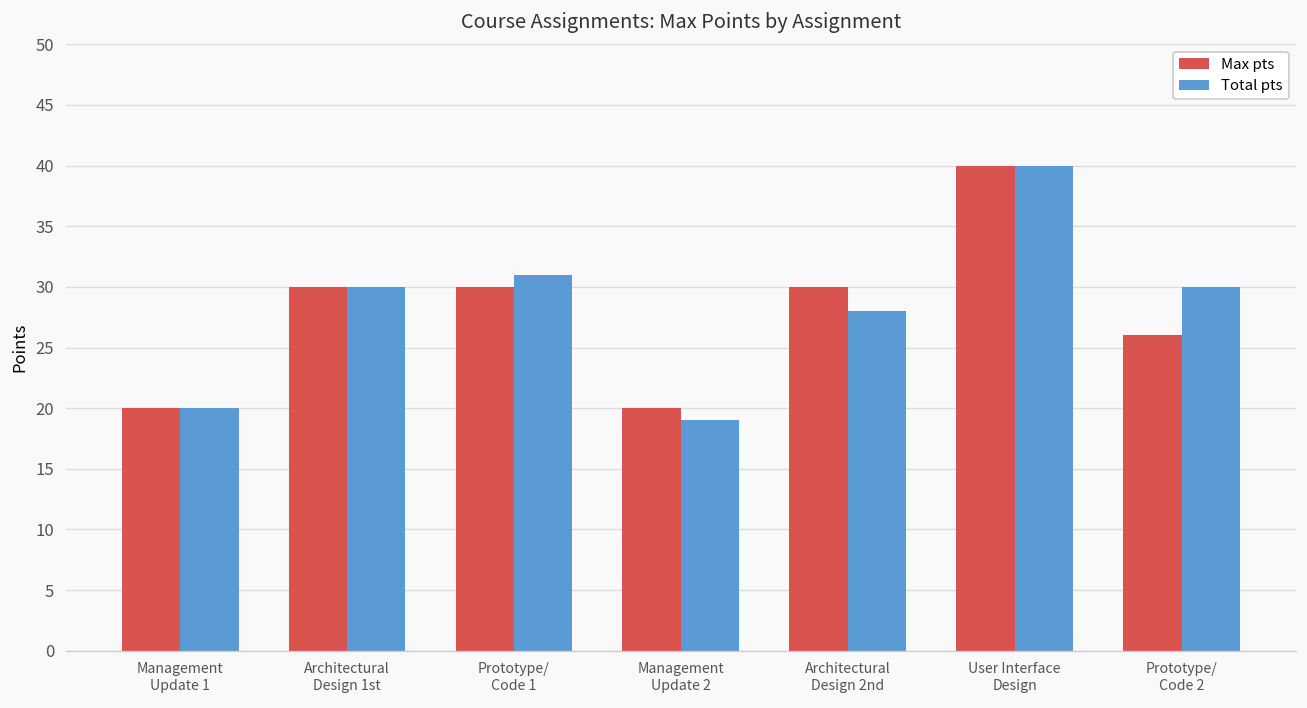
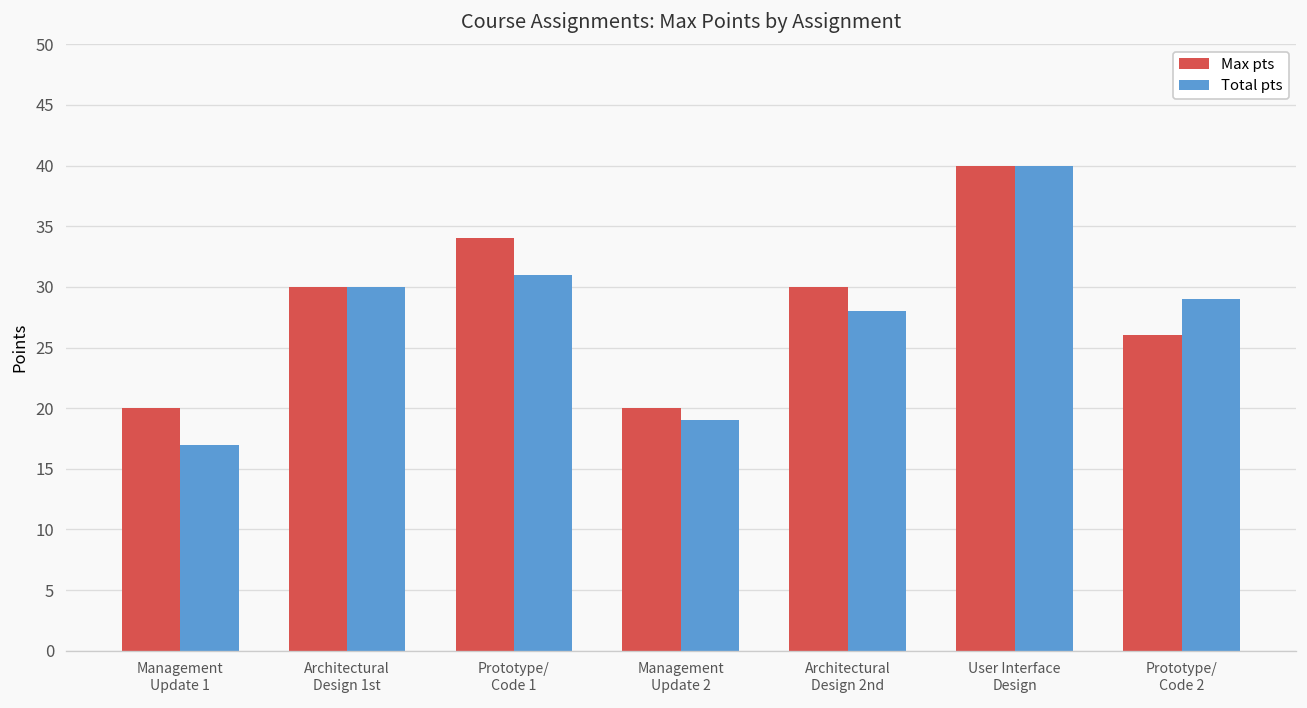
Total pts, Management Update 1: 20 -> 17
Max pts, Prototype/ Code 1: 30 -> 34
Total pts, Prototype/ Code 2: 30 -> 29
